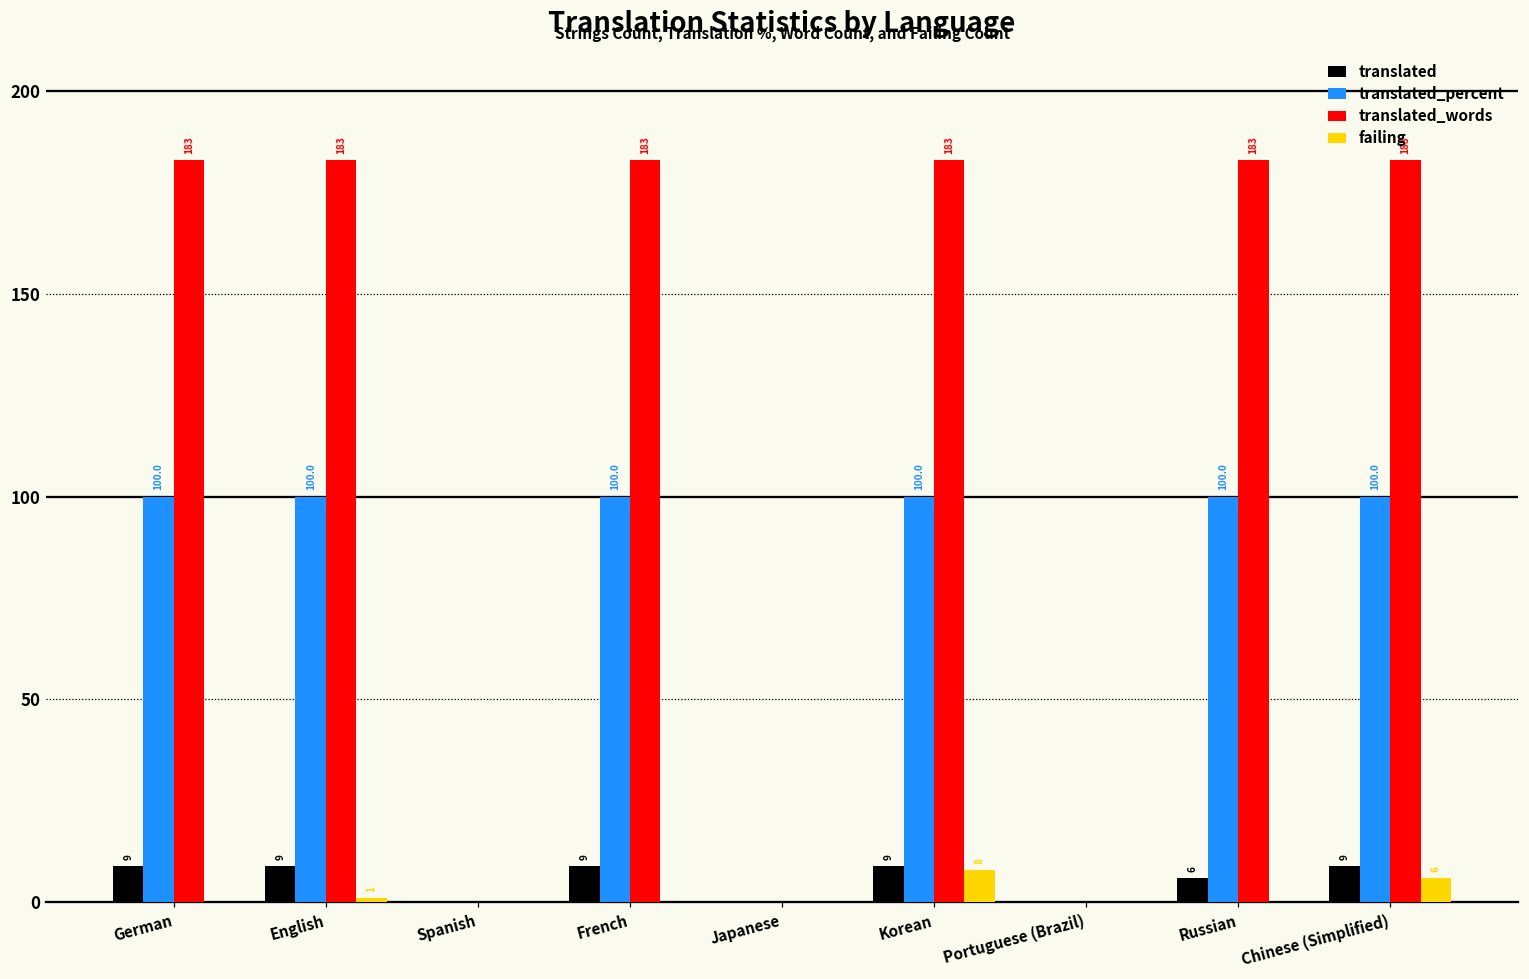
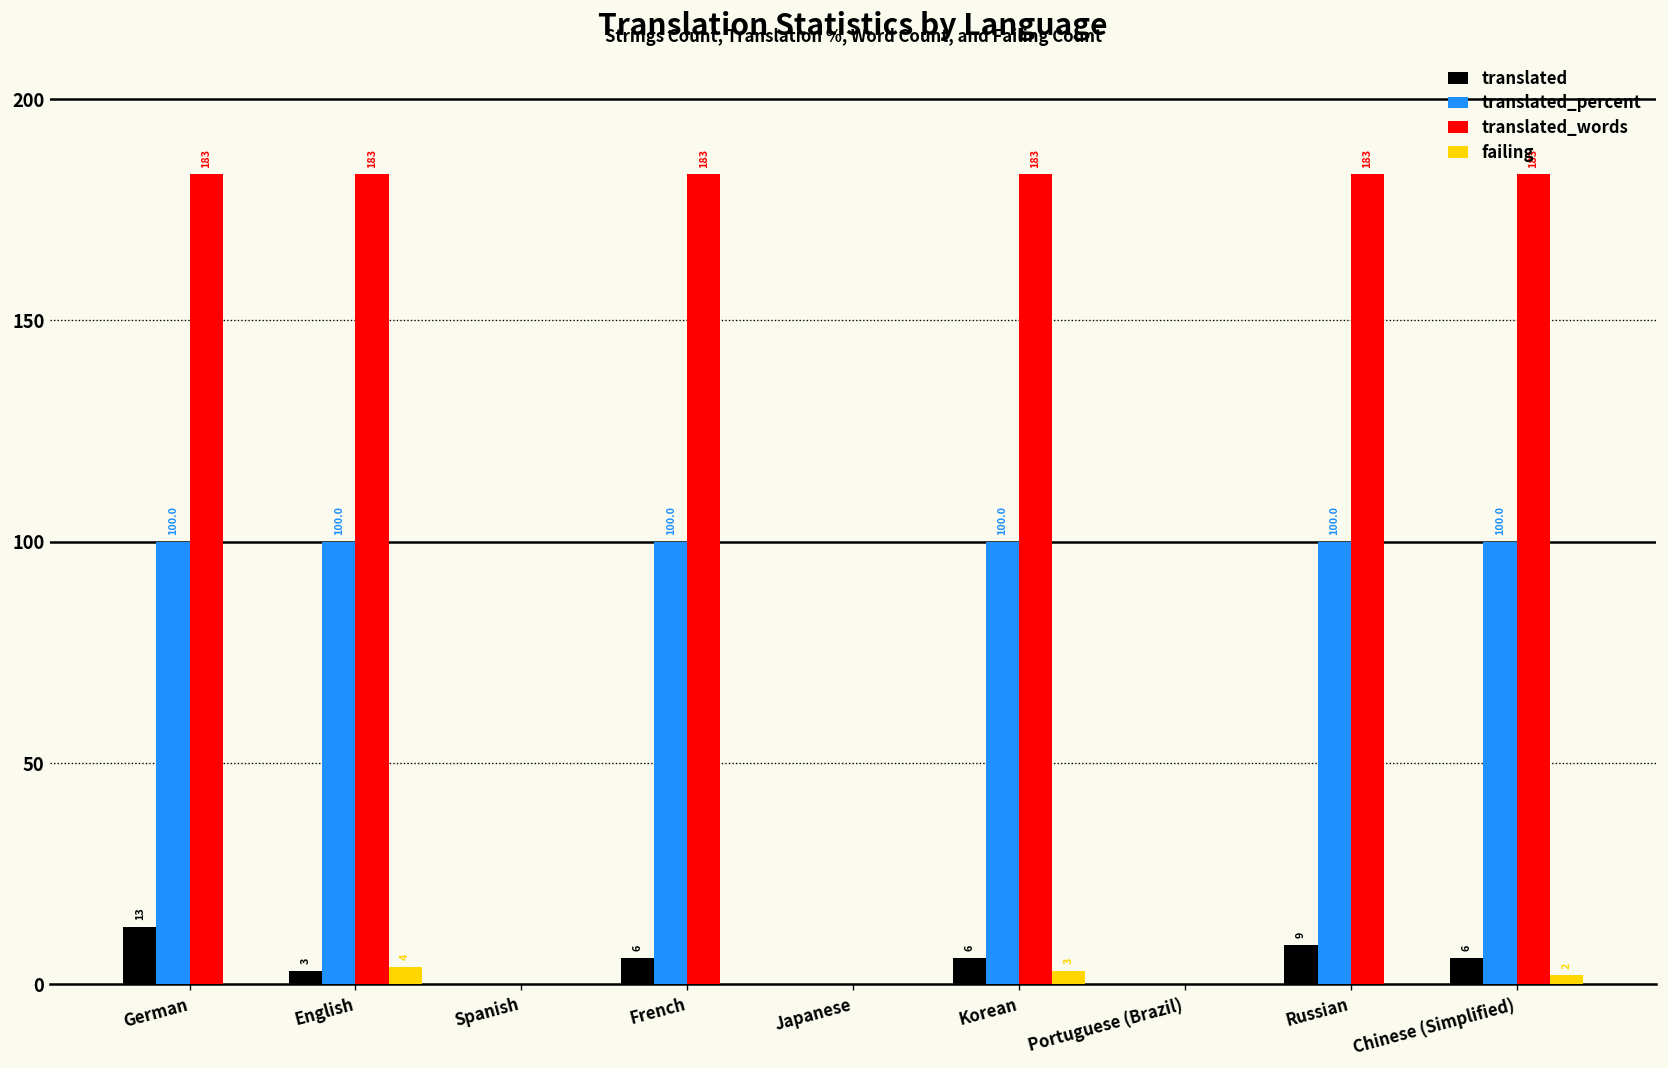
translated, German: 9 -> 13
translated, English: 9 -> 3
failing, English: 1 -> 4
translated, French: 9 -> 6
translated, Korean: 9 -> 6
failing, Korean: 8 -> 3
translated, Russian: 6 -> 9
translated, Chinese (Simplified): 9 -> 6
failing, Chinese (Simplified): 6 -> 2
